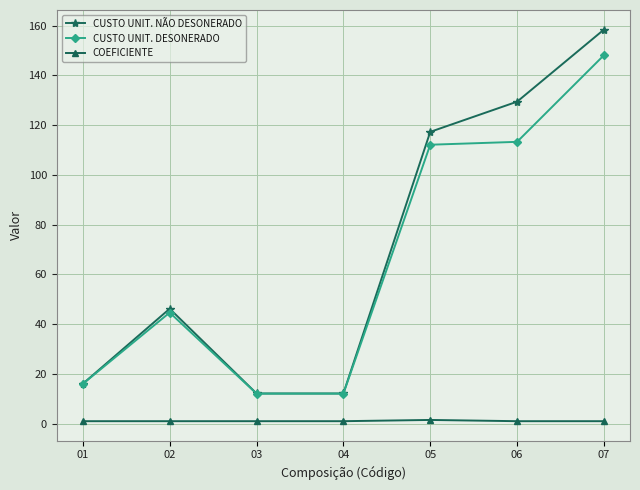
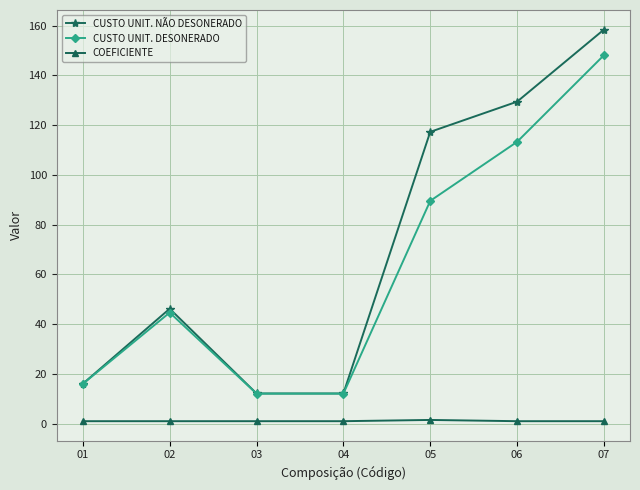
CUSTO UNIT. DESONERADO, 05: 112 -> 90
